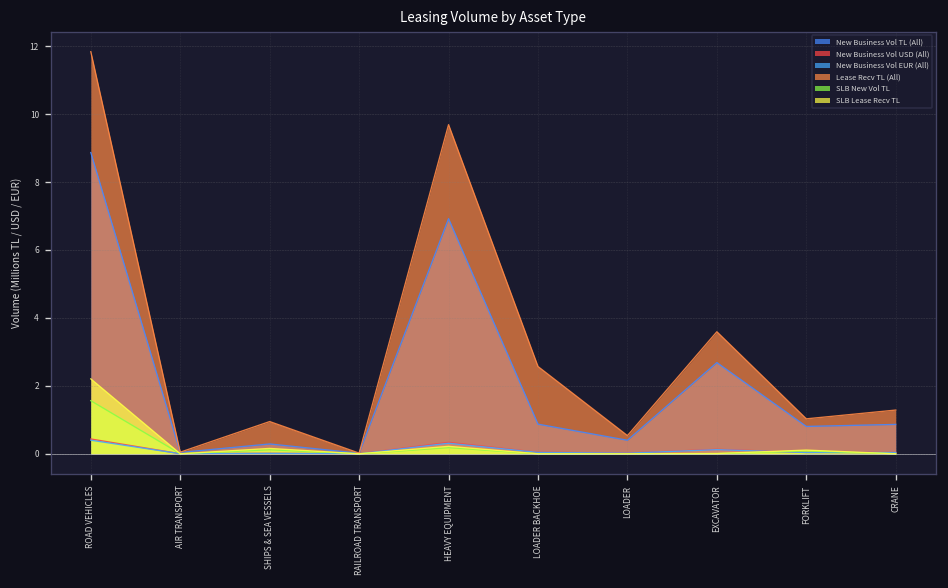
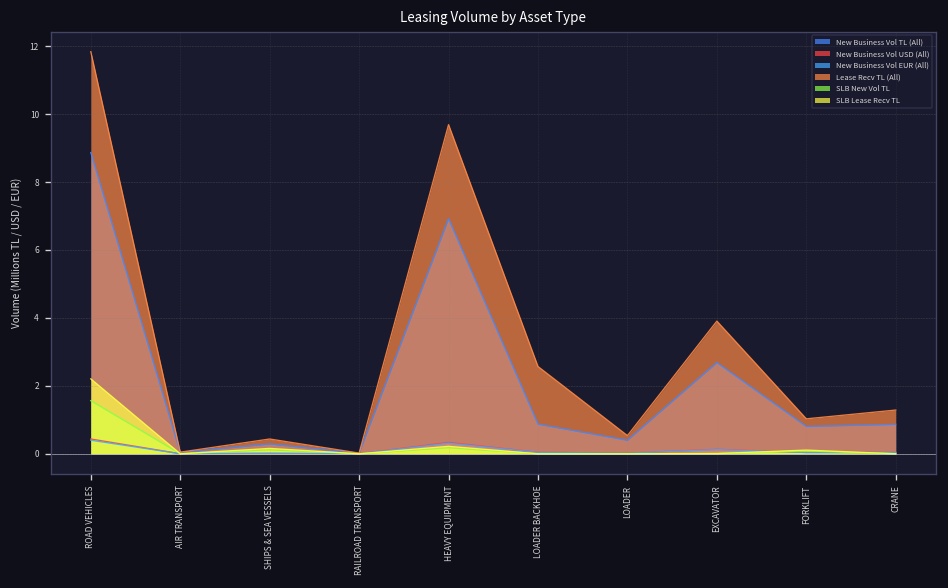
Lease Recv TL (All), SHIPS & SEA VESSELS: 0.9 -> 0.4
Lease Recv TL (All), EXCAVATOR: 3.6 -> 3.9
